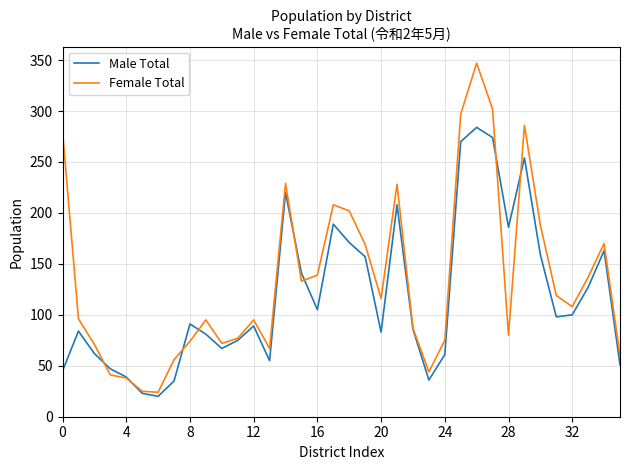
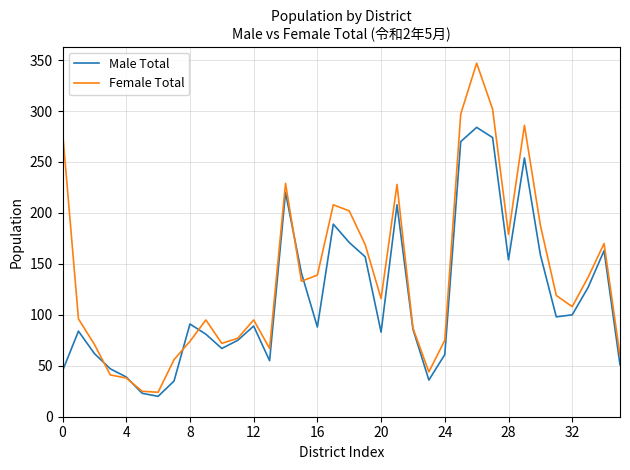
Male Total, 16: 105 -> 88
Male Total, 28: 186 -> 154
Female Total, 28: 80 -> 179
